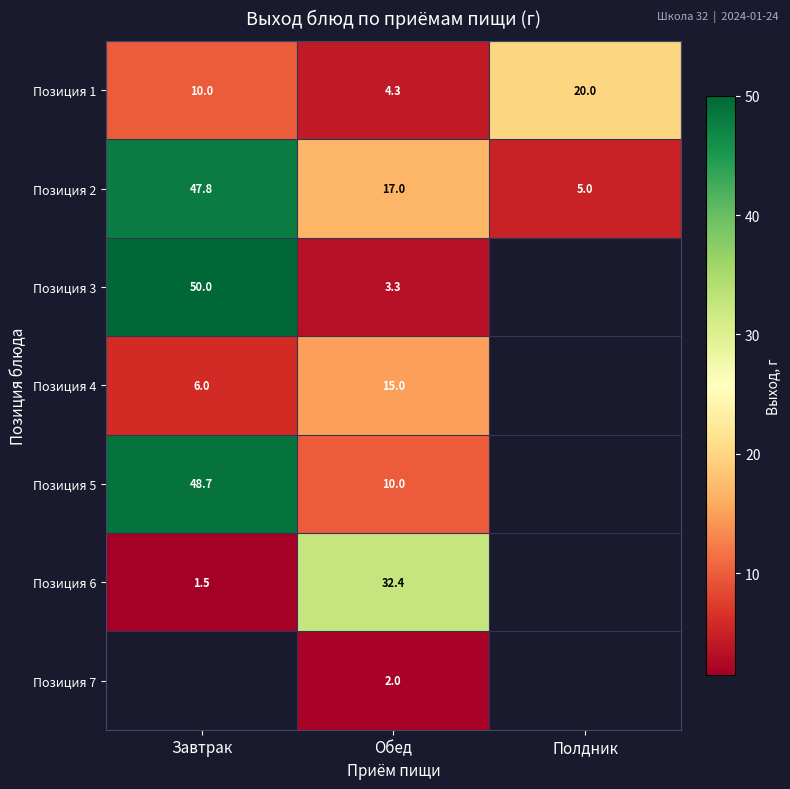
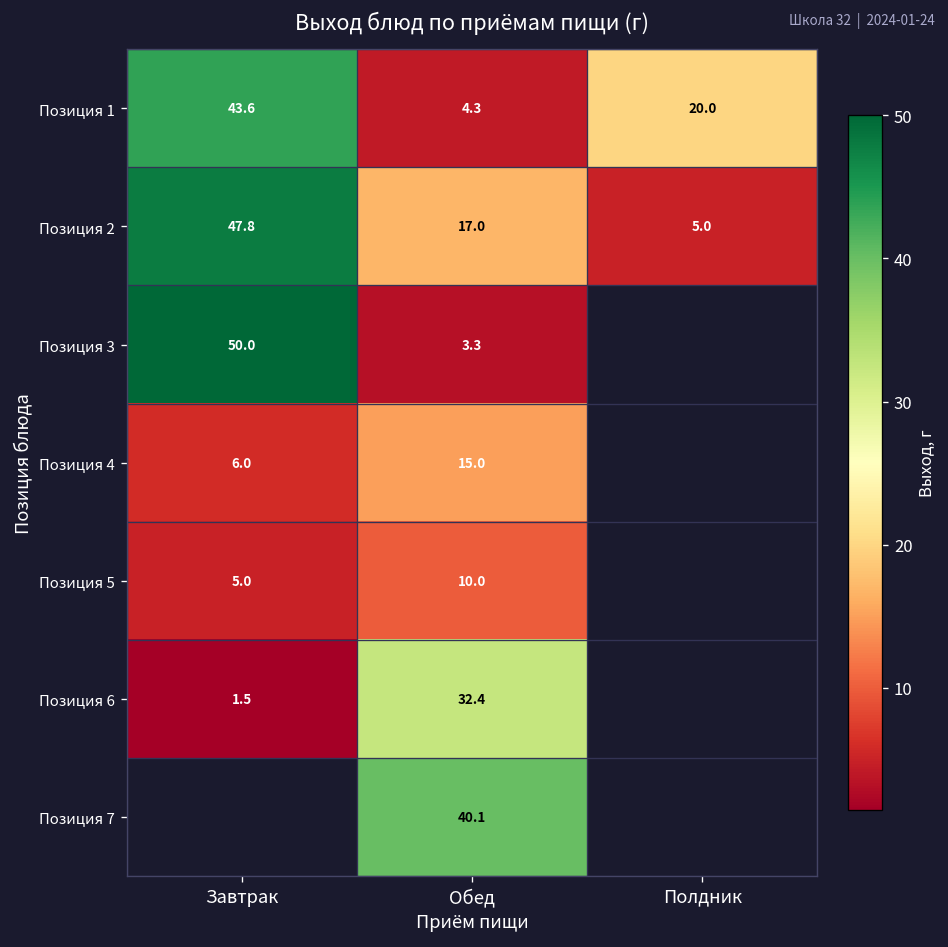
Позиция 1, Завтрак: 10.0 -> 43.6
Позиция 5, Завтрак: 48.7 -> 5.0
Позиция 7, Обед: 2.0 -> 40.1
